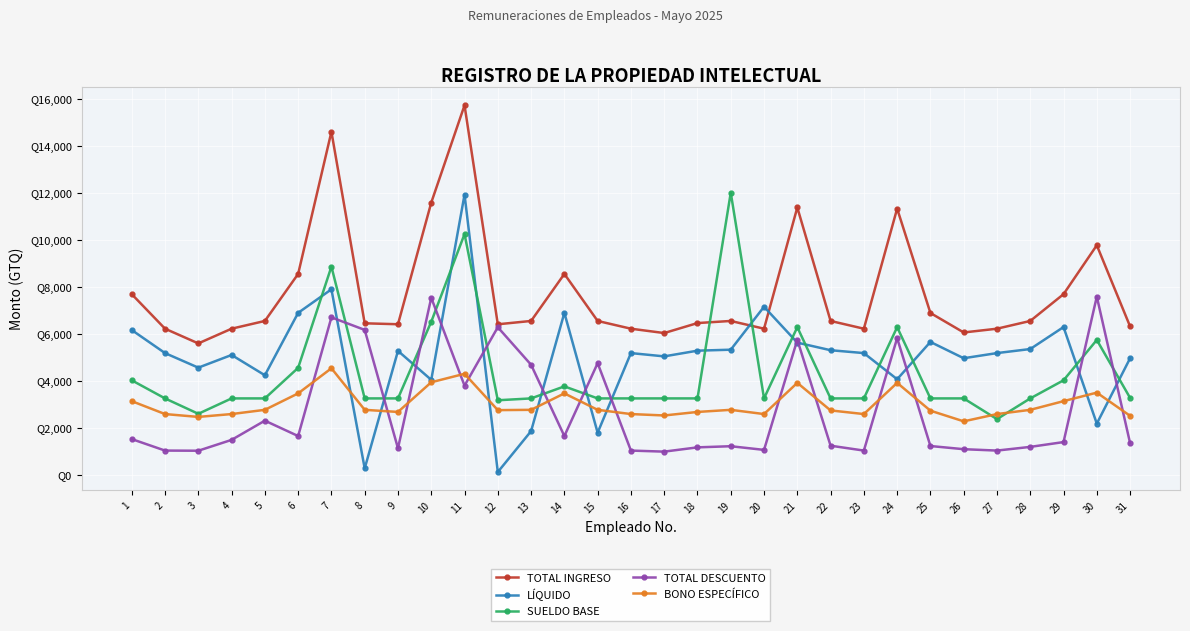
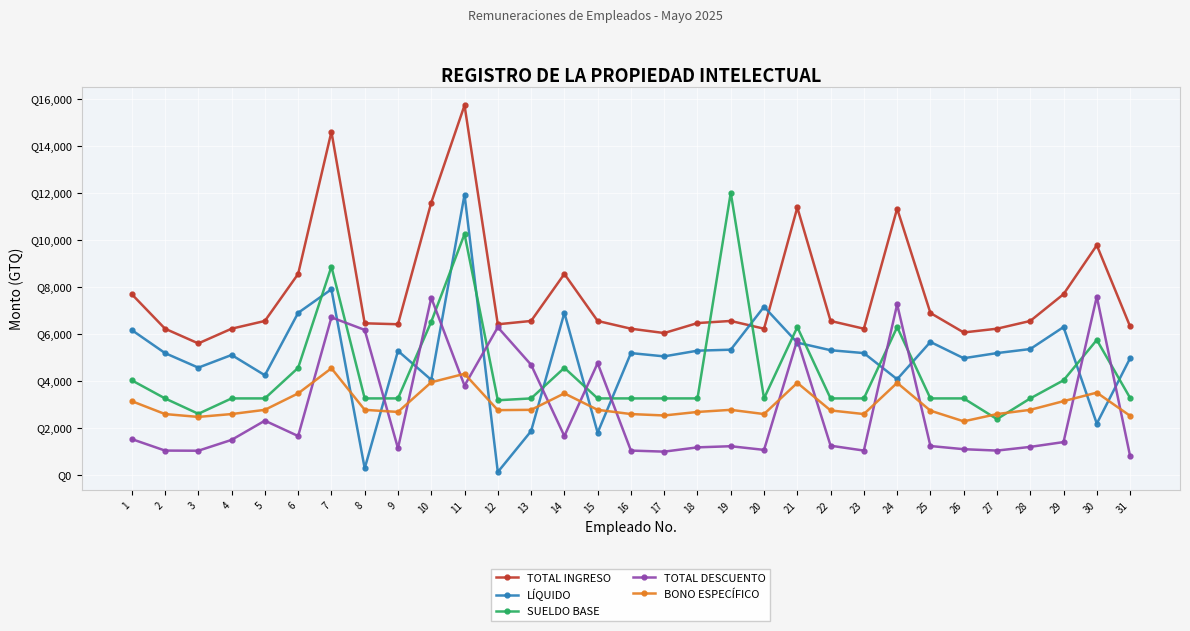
SUELDO BASE, 14: Q3,800 -> Q4,600
TOTAL DESCUENTO, 24: Q5,800 -> Q7,300
TOTAL DESCUENTO, 31: Q1,400 -> Q800
